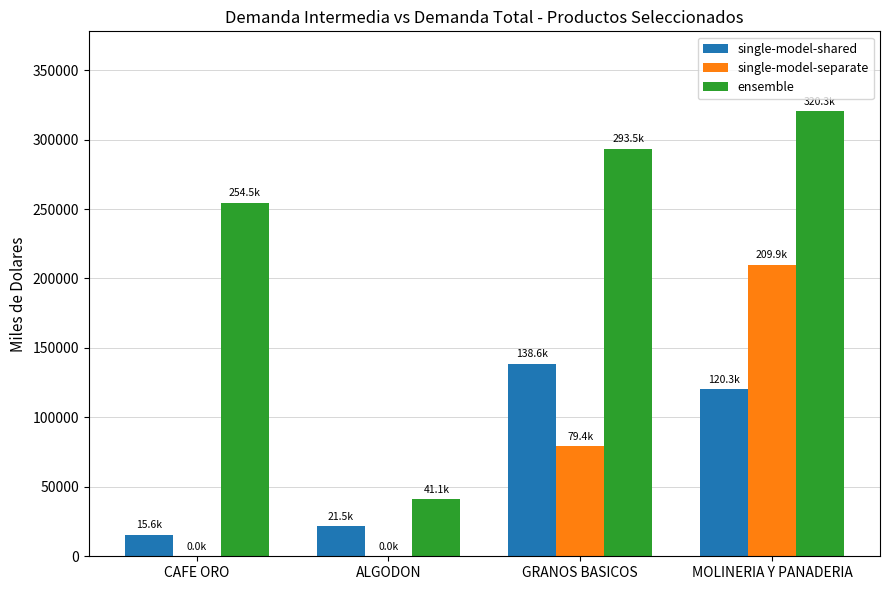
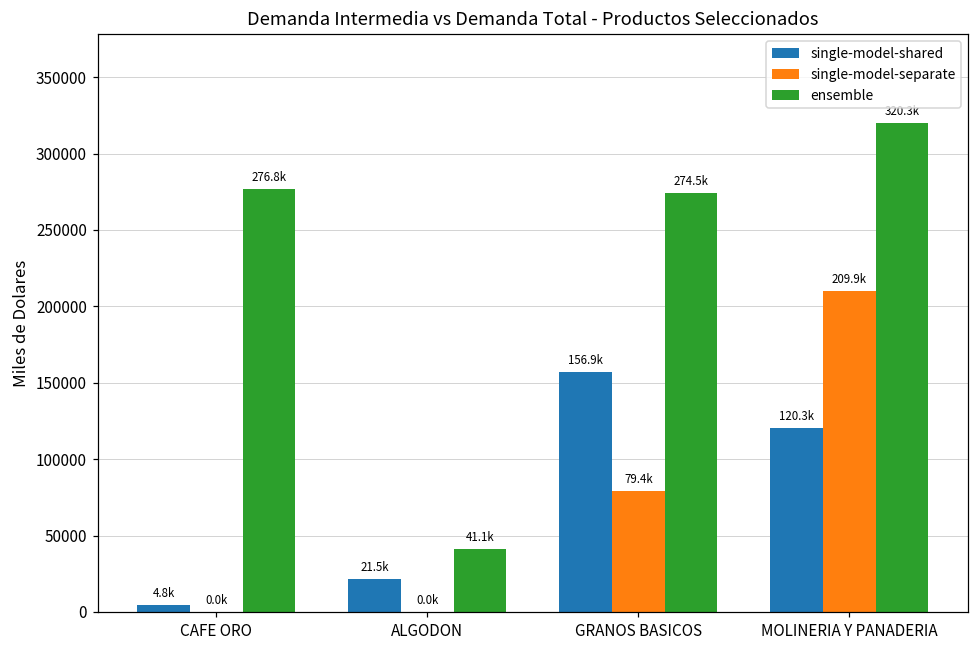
single-model-shared, CAFE ORO: 15.6k -> 4.8k
ensemble, CAFE ORO: 254.5k -> 276.8k
single-model-shared, GRANOS BASICOS: 138.6k -> 156.9k
ensemble, GRANOS BASICOS: 293.5k -> 274.5k
